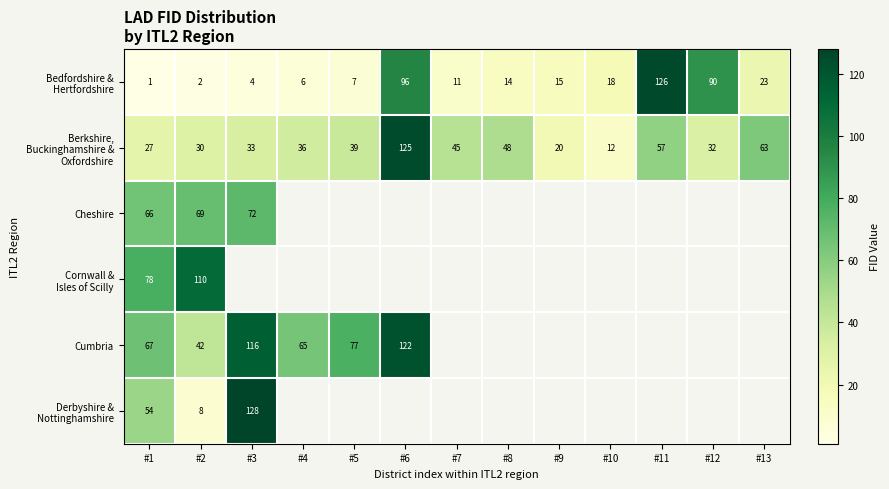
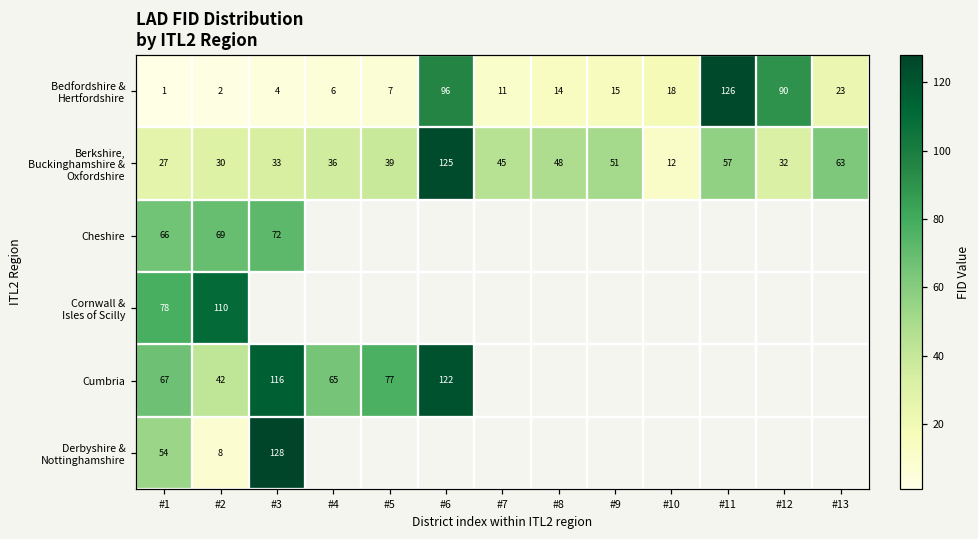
Berkshire, Buckinghamshire & Oxfordshire, #9: 20 -> 51
